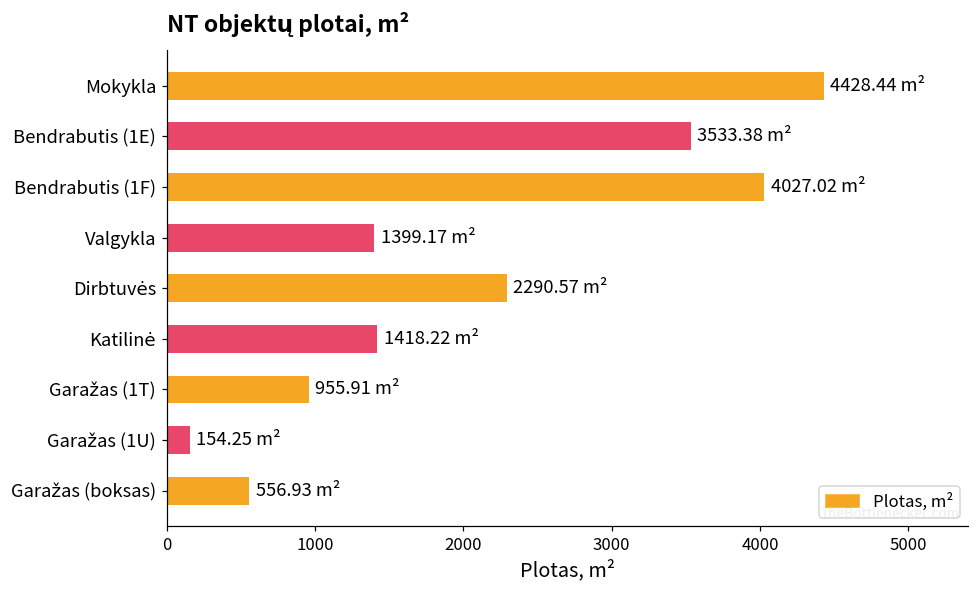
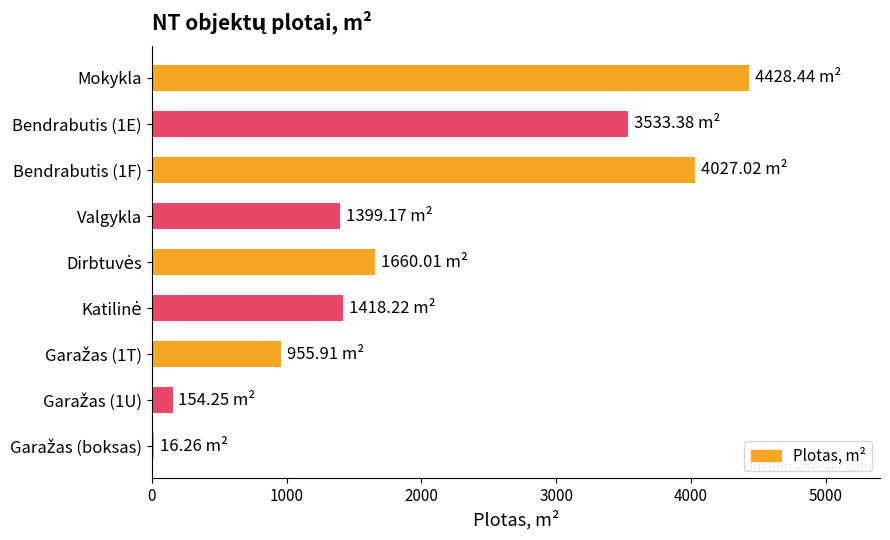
Dirbtuvės: 2290.57 -> 1660.01
Garažas (boksas): 556.93 -> 16.26
